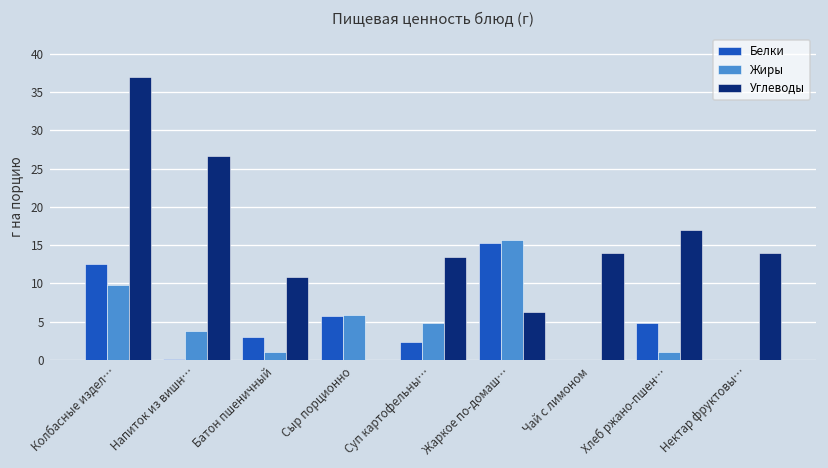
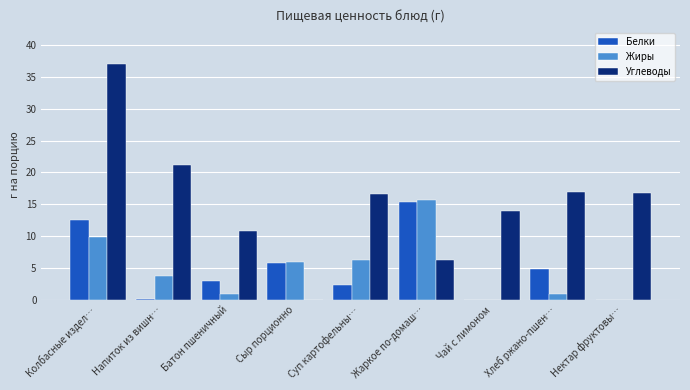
Углеводы, Напиток из вишн…: 27 -> 21
Жиры, Суп картофельны…: 5 -> 6
Углеводы, Суп картофельны…: 13 -> 17
Углеводы, Нектар фруктовы…: 14 -> 17
